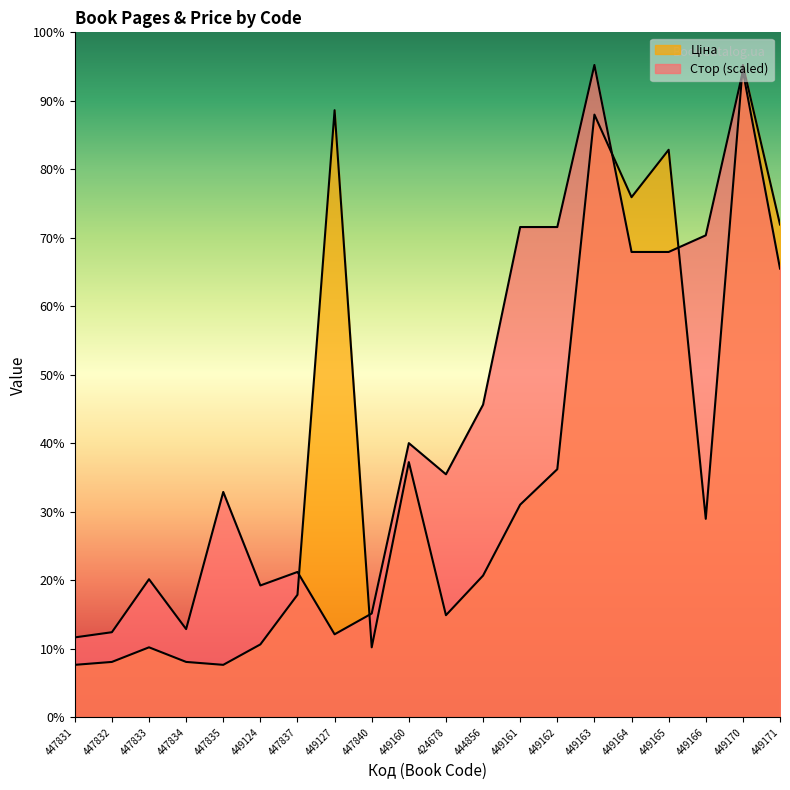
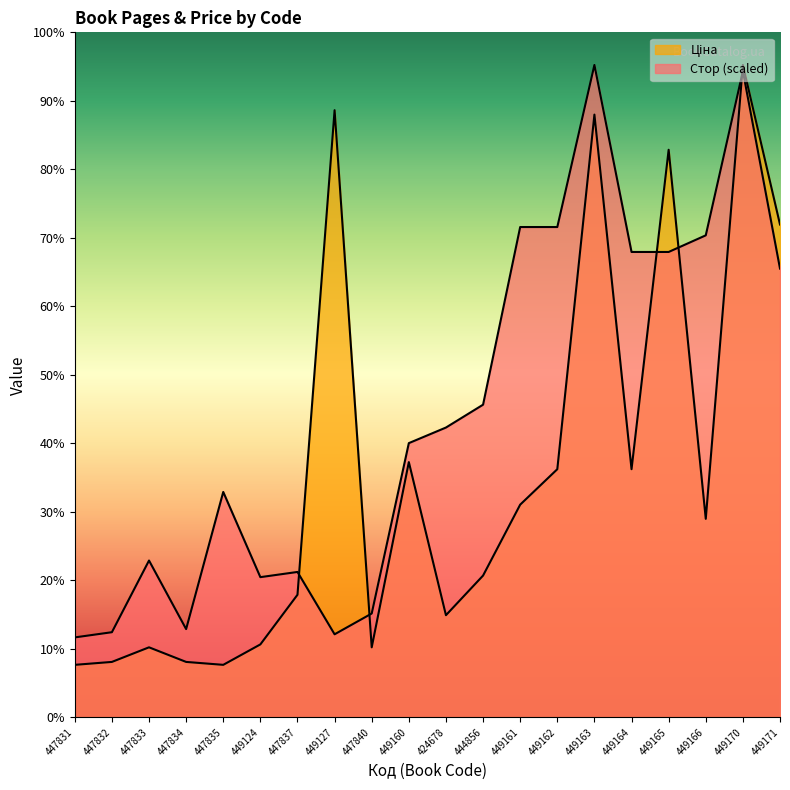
Стор (scaled), 447833: 20% -> 23%
Стор (scaled), 449124: 19% -> 20%
Стор (scaled), 424678: 35% -> 42%
Ціна, 449164: 76% -> 36%
